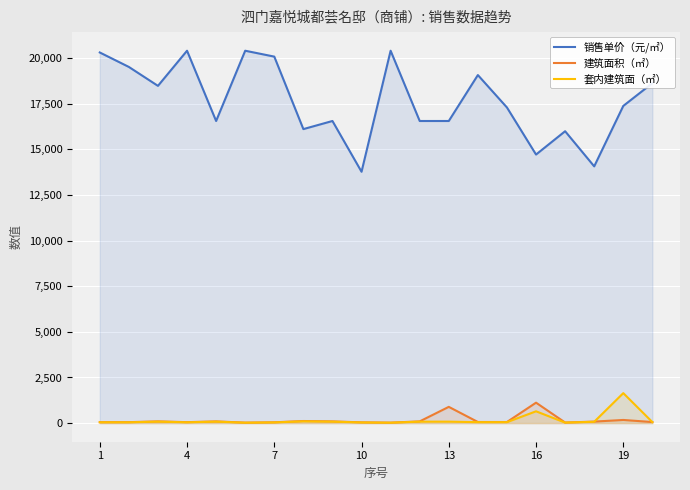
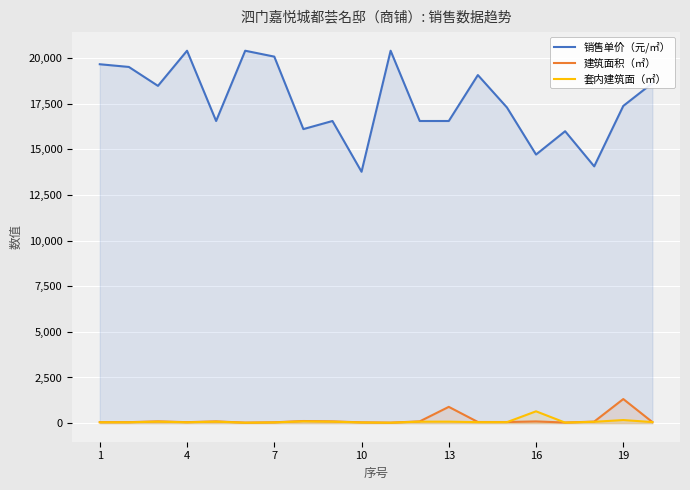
销售单价（元/㎡）, 1: 20,300 -> 19,700
建筑面积（㎡）, 16: 1,100 -> 100
建筑面积（㎡）, 19: 200 -> 1,300
套内建筑面（㎡）, 19: 1,600 -> 200
